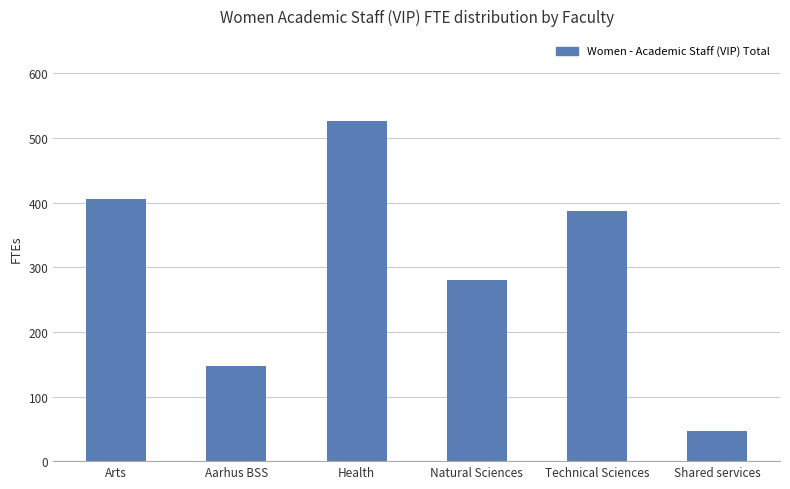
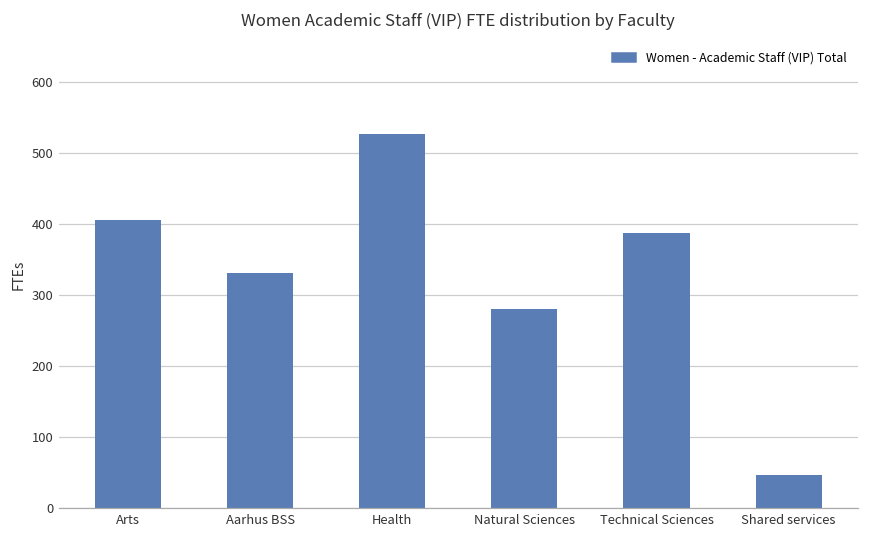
Aarhus BSS: 150 -> 330
